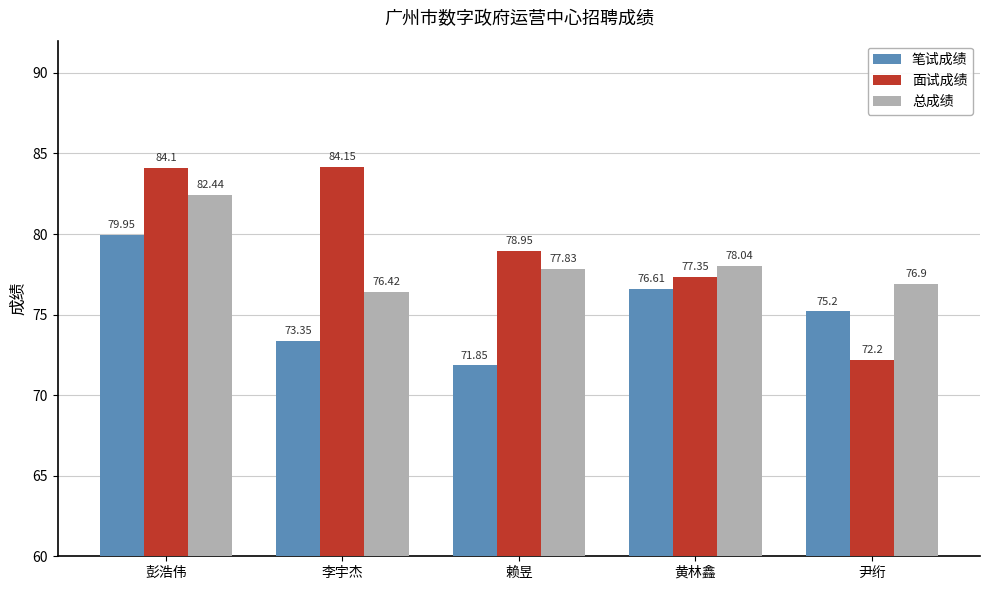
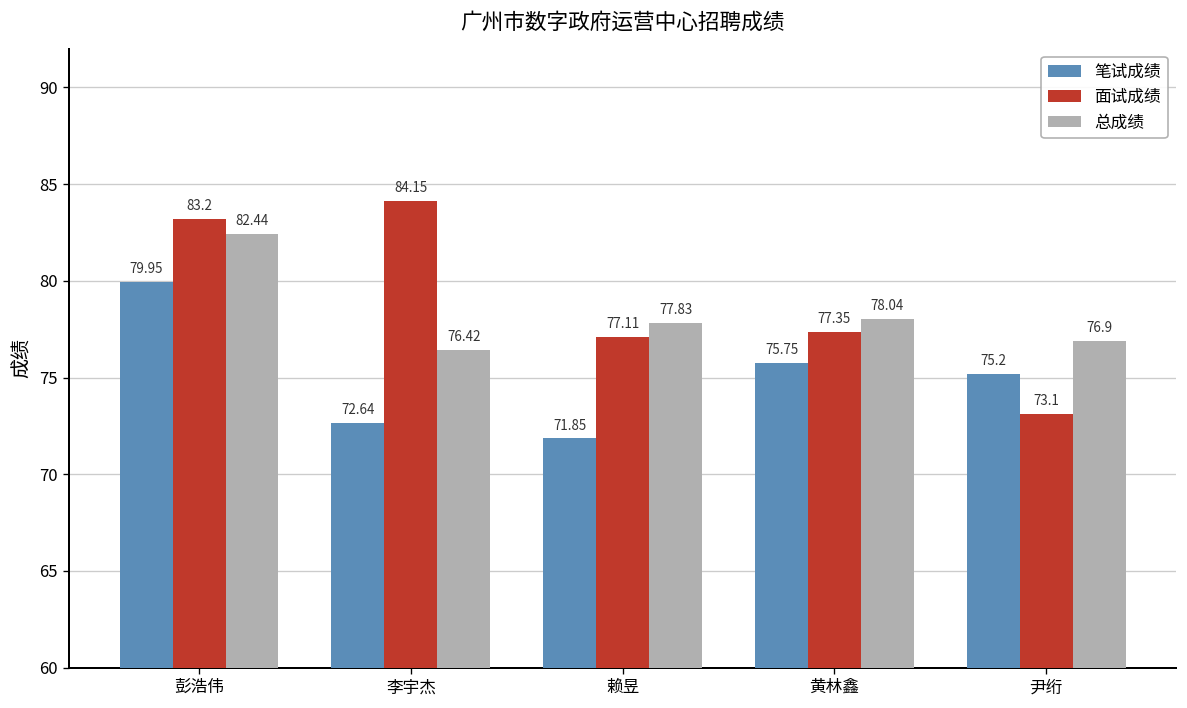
面试成绩, 彭浩伟: 84.1 -> 83.2
笔试成绩, 李宇杰: 73.35 -> 72.64
面试成绩, 赖昱: 78.95 -> 77.11
笔试成绩, 黄林鑫: 76.61 -> 75.75
面试成绩, 尹绗: 72.2 -> 73.1
